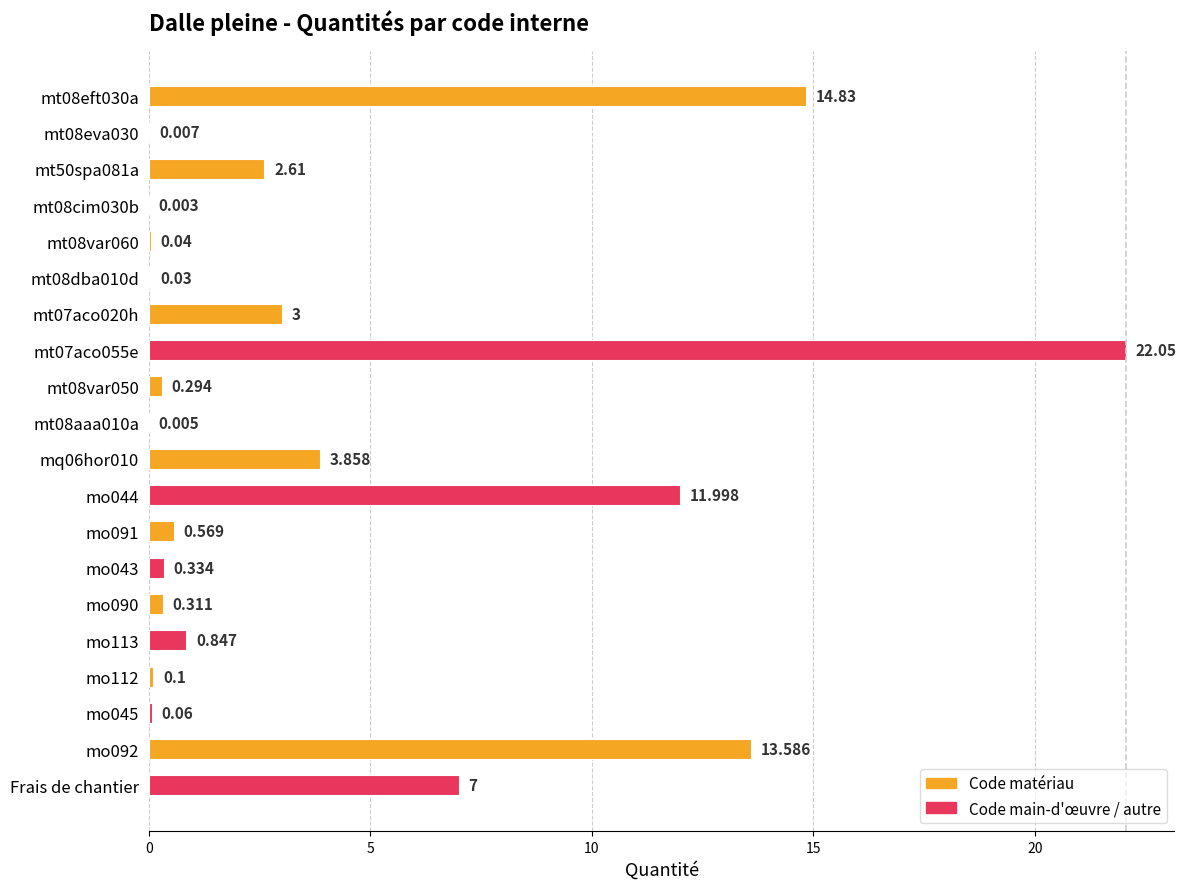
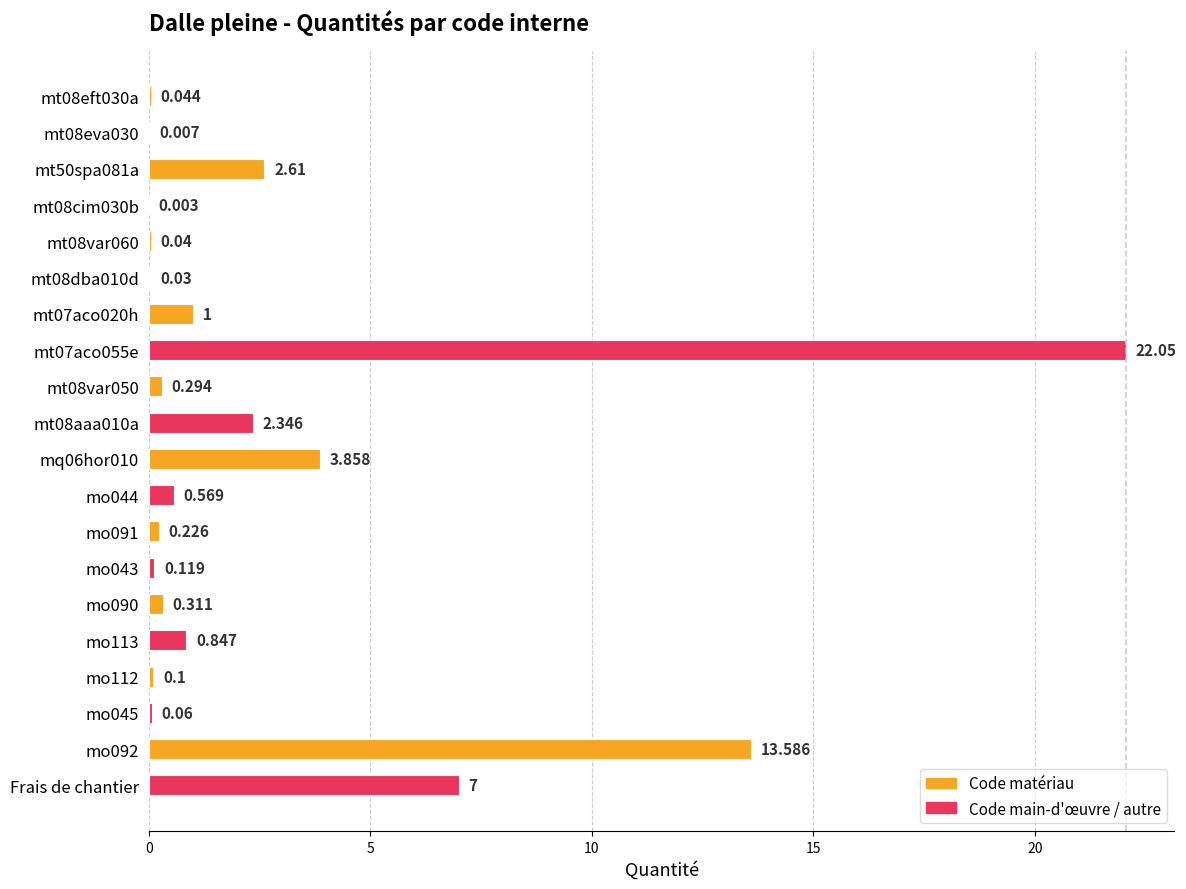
mt08eft030a: 14.83 -> 0.044
mt07aco020h: 3 -> 1
mt08aaa010a: 0.005 -> 2.346
mo044: 11.998 -> 0.569
mo091: 0.569 -> 0.226
mo043: 0.334 -> 0.119
